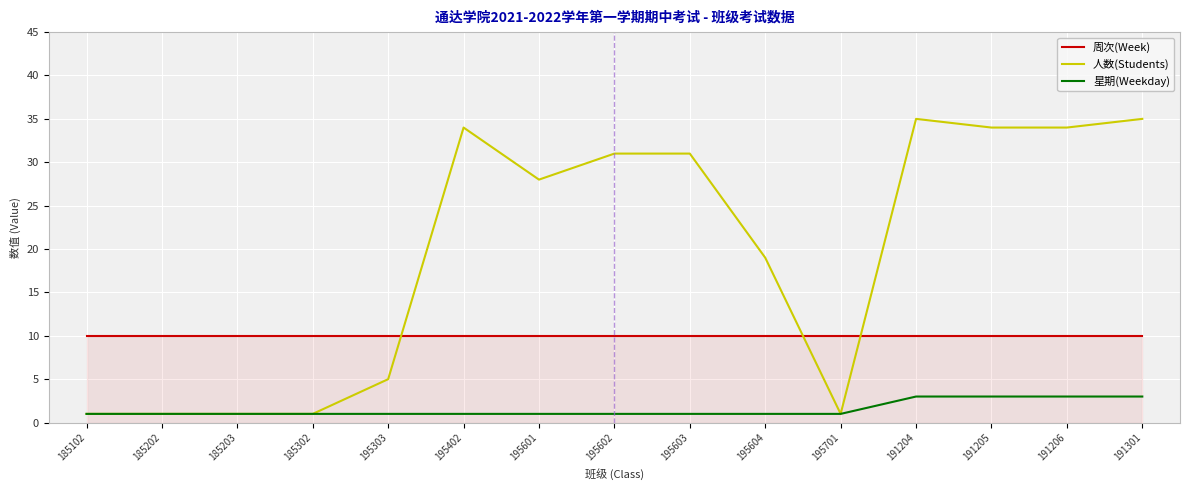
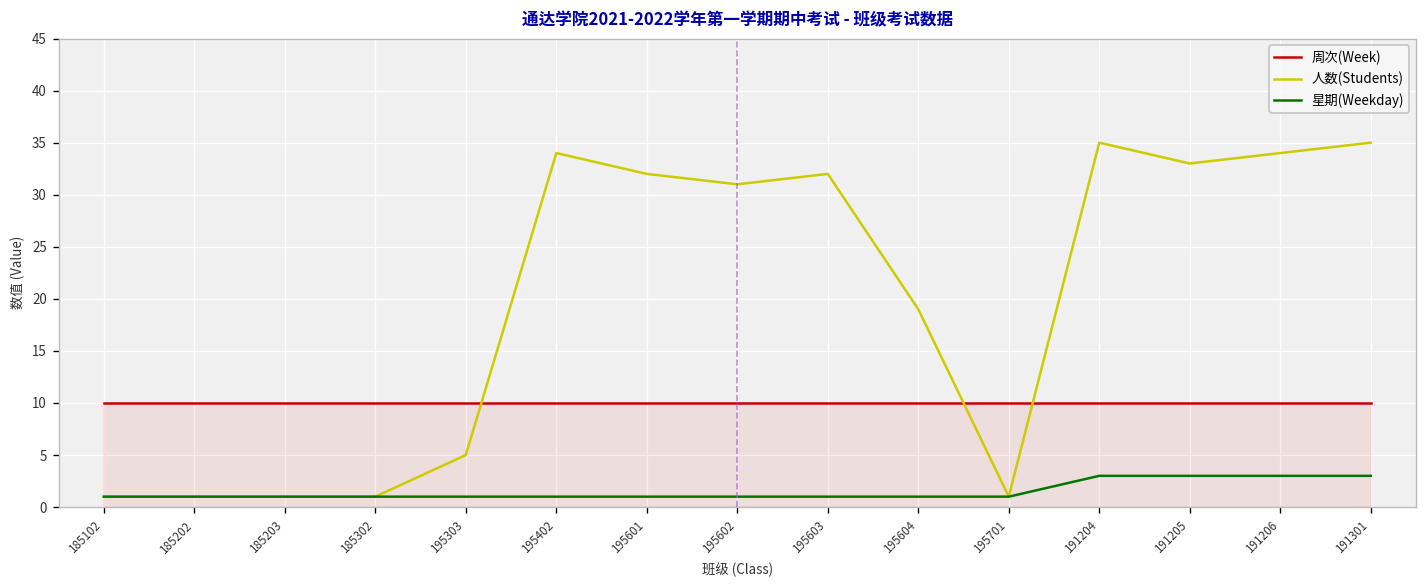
人数(Students), 195601: 28 -> 32
人数(Students), 195603: 31 -> 32
人数(Students), 191205: 34 -> 33
